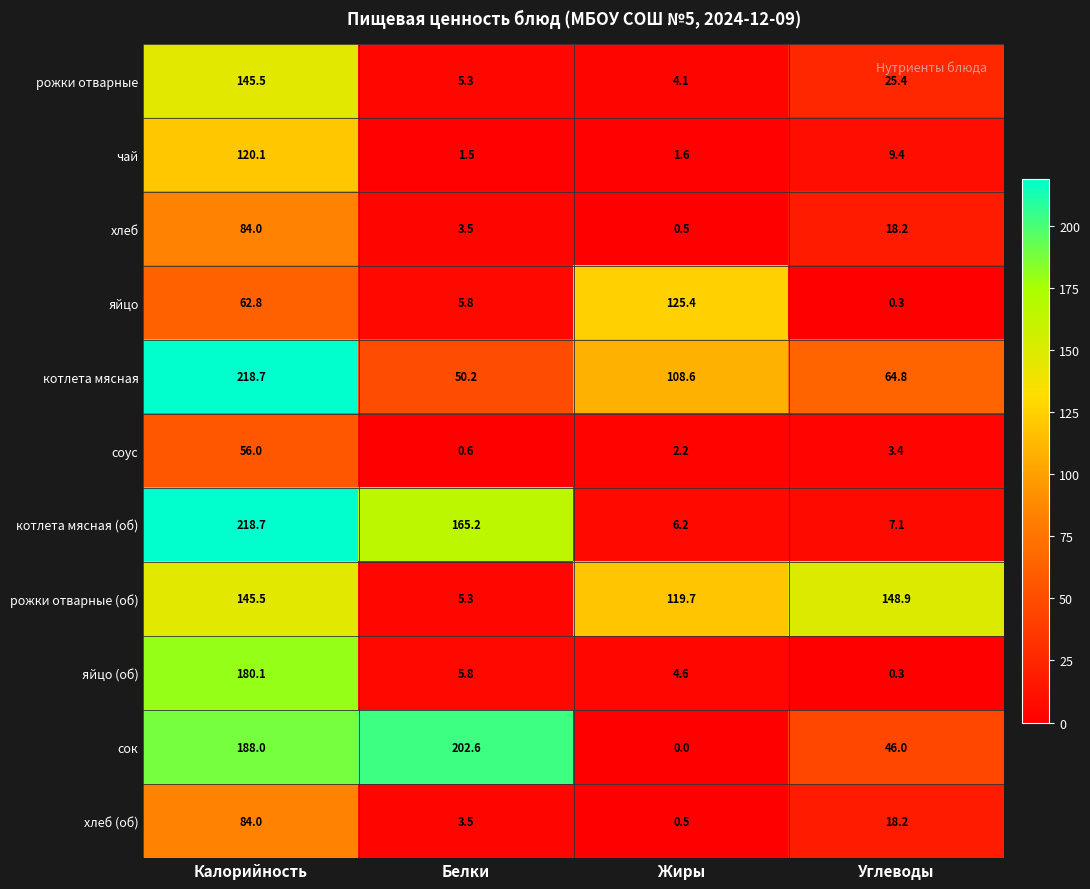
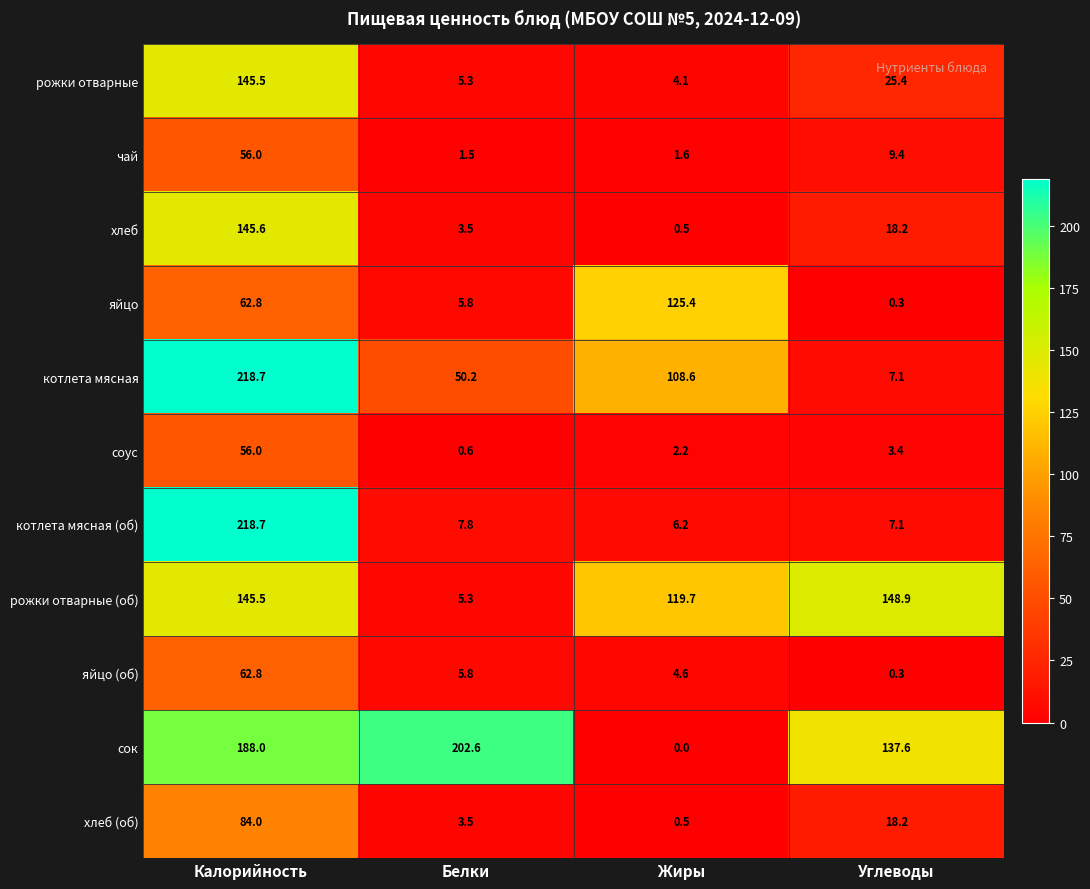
чай, Калорийность: 120.1 -> 56.0
хлеб, Калорийность: 84.0 -> 145.6
котлета мясная, Углеводы: 64.8 -> 7.1
котлета мясная (об), Белки: 165.2 -> 7.8
яйцо (об), Калорийность: 180.1 -> 62.8
сок, Углеводы: 46.0 -> 137.6
